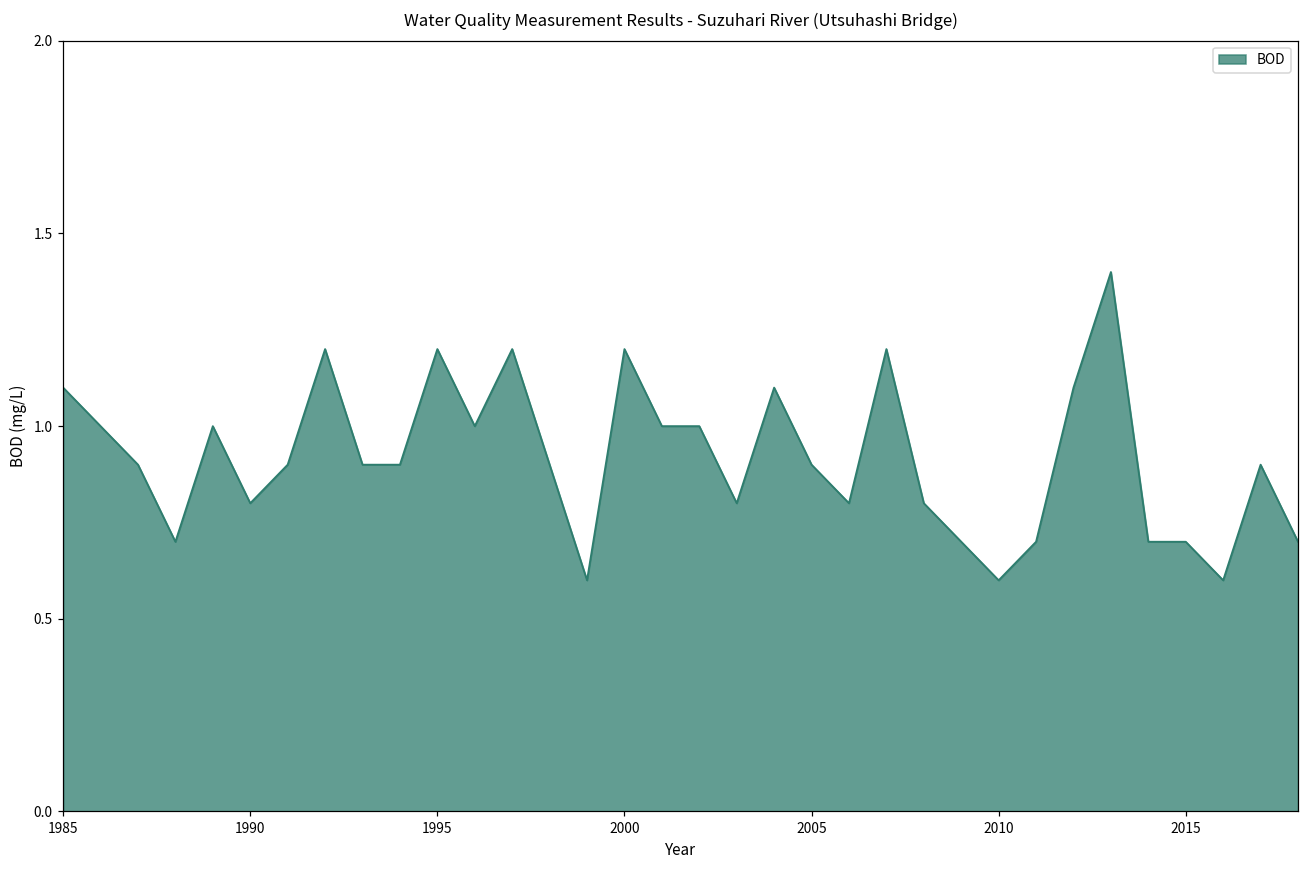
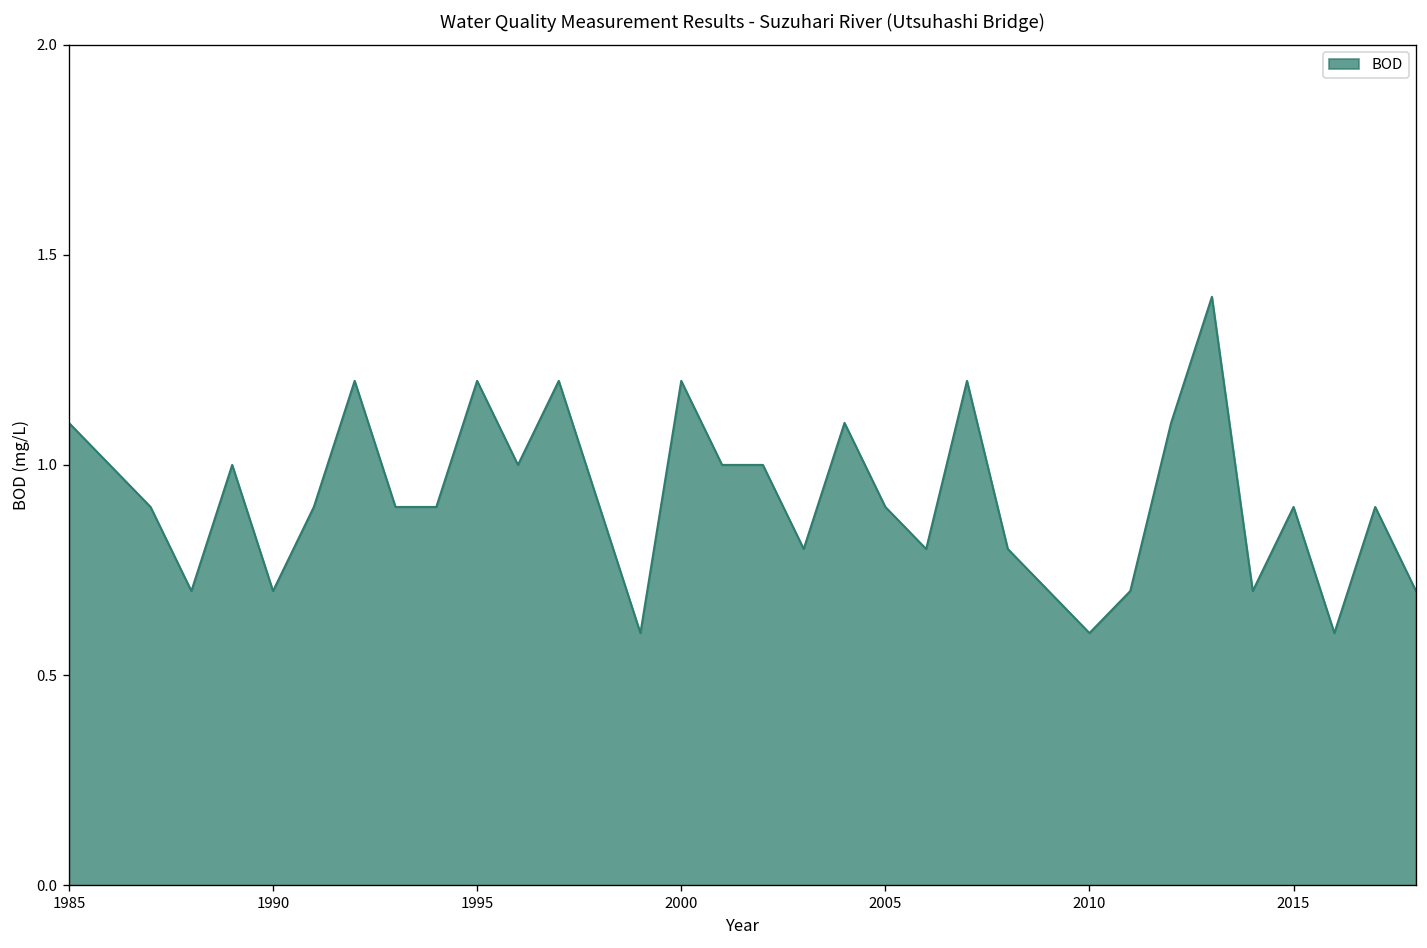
1990: 0.8 -> 0.7
2015: 0.7 -> 0.9
